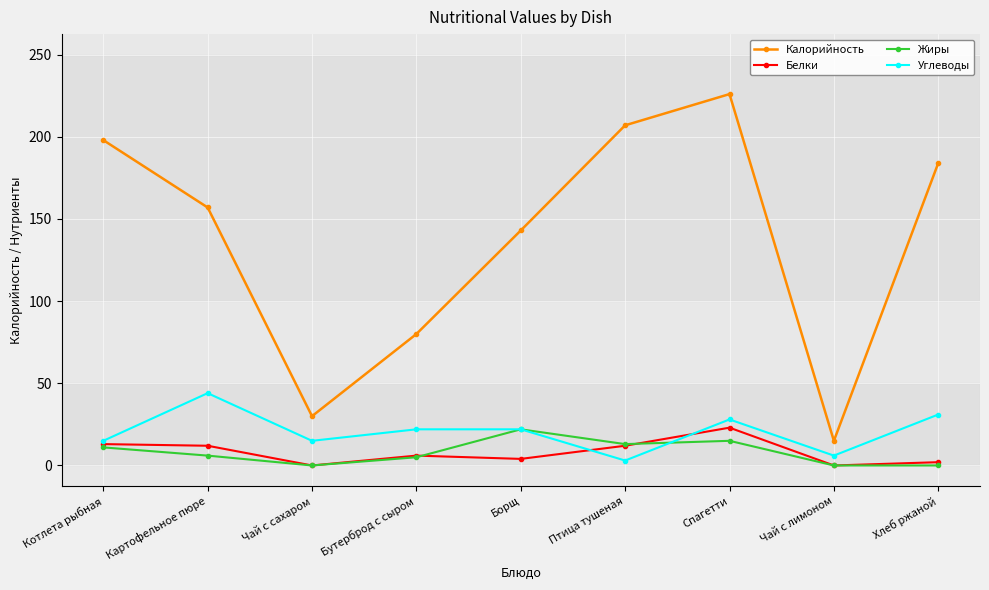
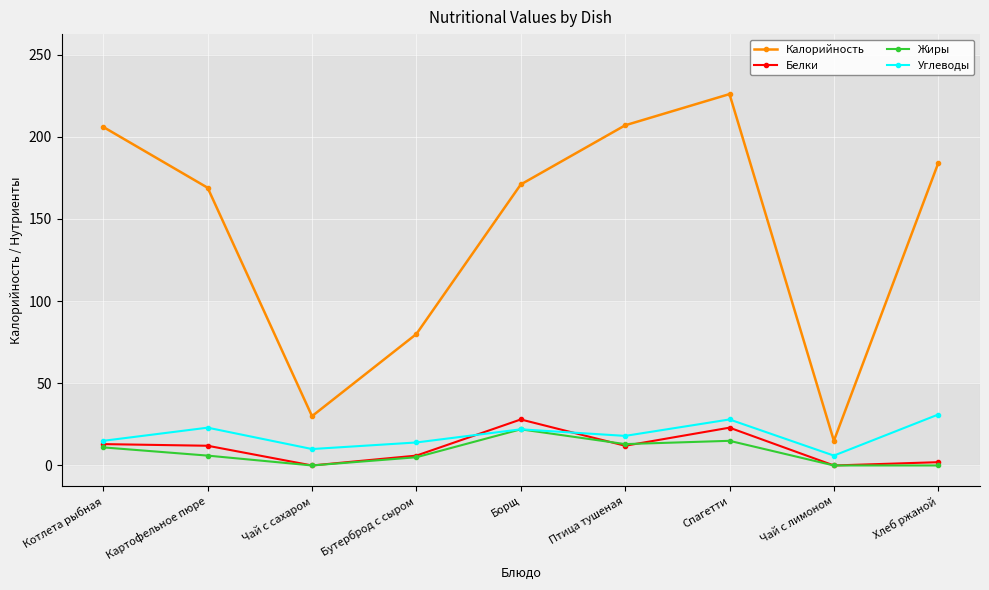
Калорийность, Котлета рыбная: 198 -> 206
Калорийность, Картофельное пюре: 157 -> 169
Углеводы, Картофельное пюре: 44 -> 23
Углеводы, Чай с сахаром: 15 -> 10
Углеводы, Бутерброд с сыром: 22 -> 14
Калорийность, Борщ: 143 -> 171
Белки, Борщ: 4 -> 28
Углеводы, Птица тушеная: 3 -> 18
